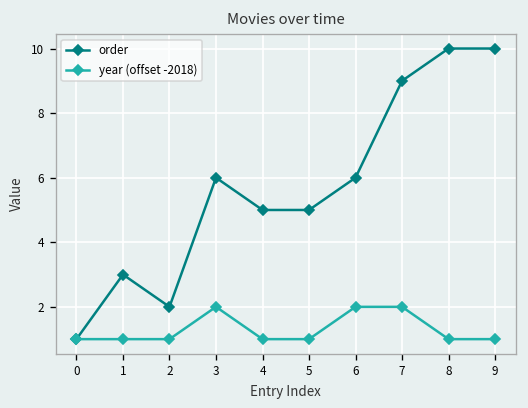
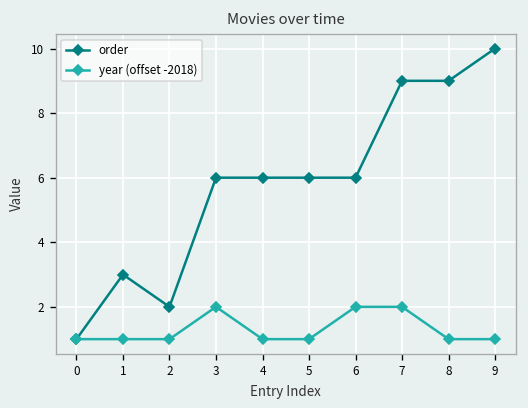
order, 4: 5 -> 6
order, 5: 5 -> 6
order, 8: 10 -> 9
